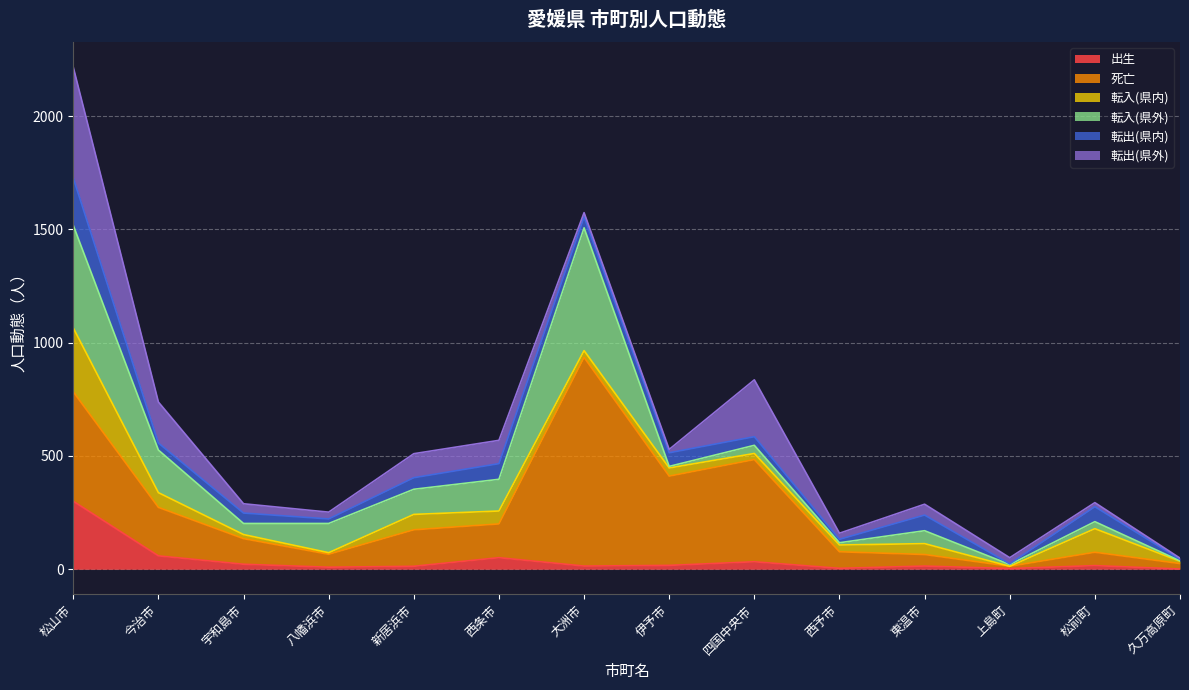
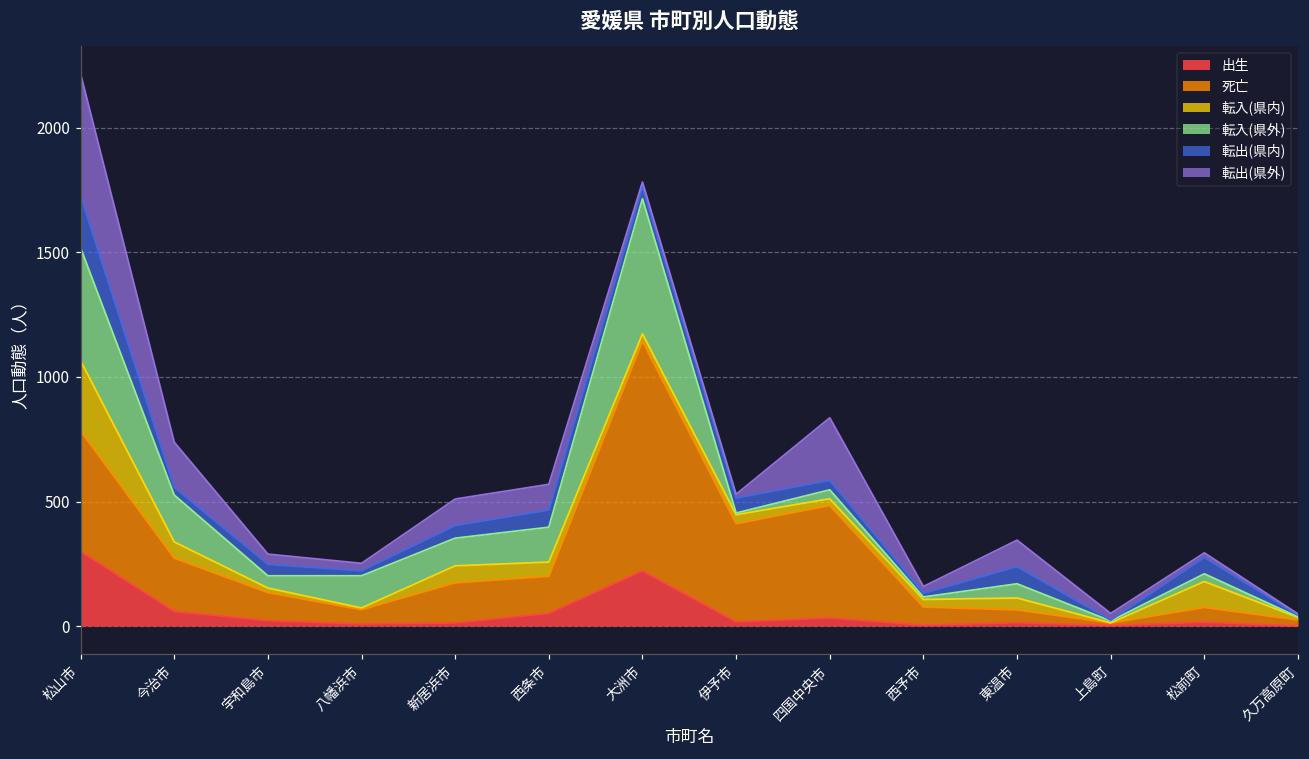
出生, 大洲市: 10 -> 220
転出(県外), 東温市: 50 -> 110
